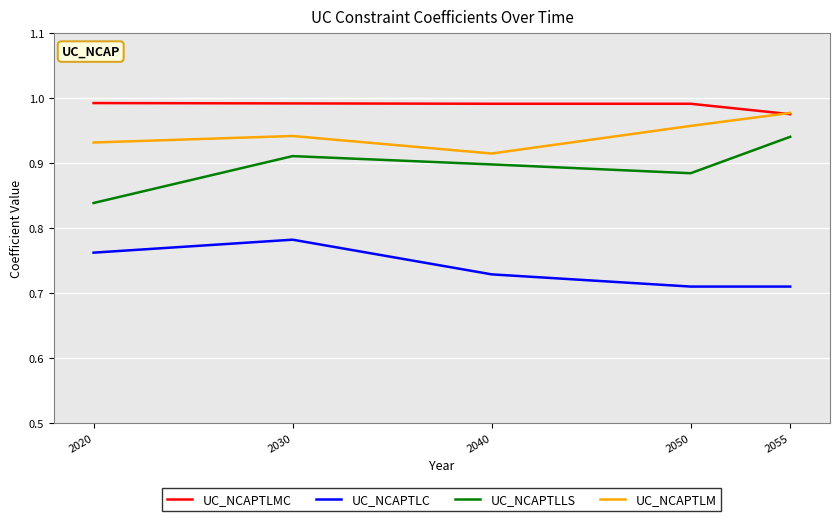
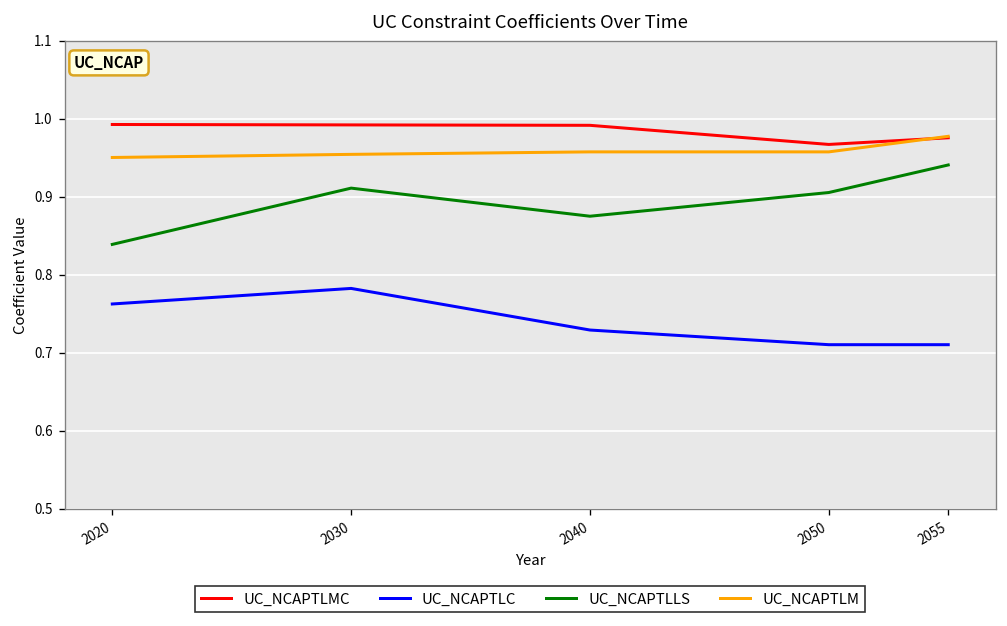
UC_NCAPTLM, 2020: 0.93 -> 0.95
UC_NCAPTLM, 2030: 0.94 -> 0.95
UC_NCAPTLLS, 2040: 0.90 -> 0.88
UC_NCAPTLM, 2040: 0.92 -> 0.96
UC_NCAPTLMC, 2050: 0.99 -> 0.97
UC_NCAPTLLS, 2050: 0.88 -> 0.91
